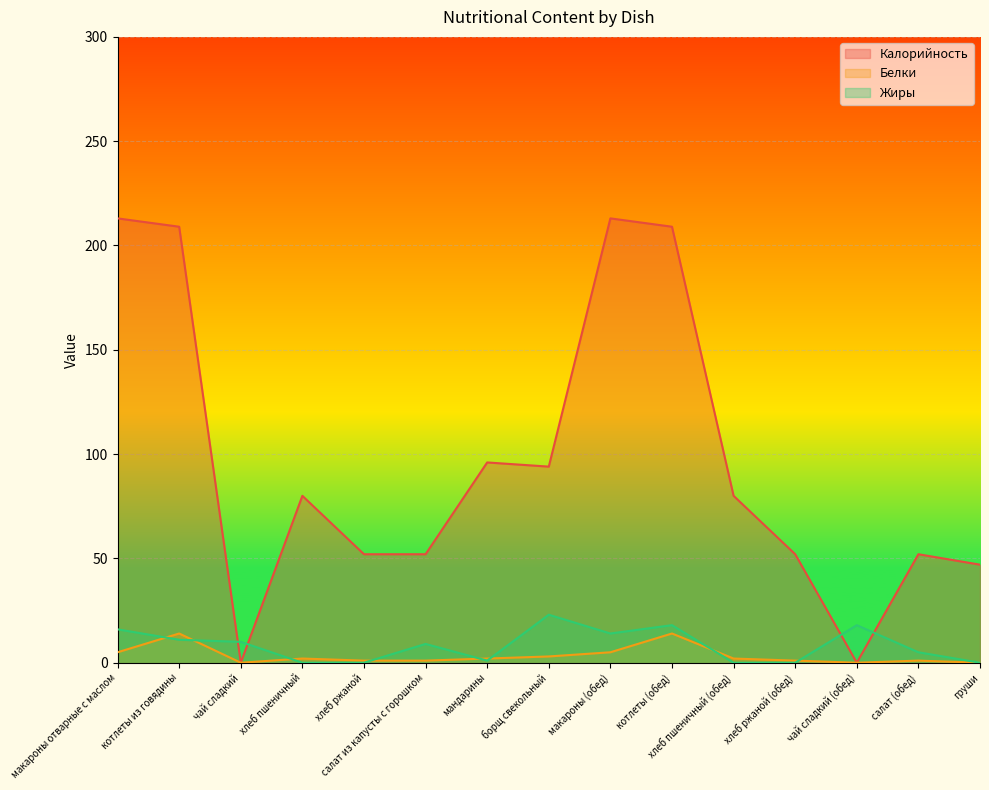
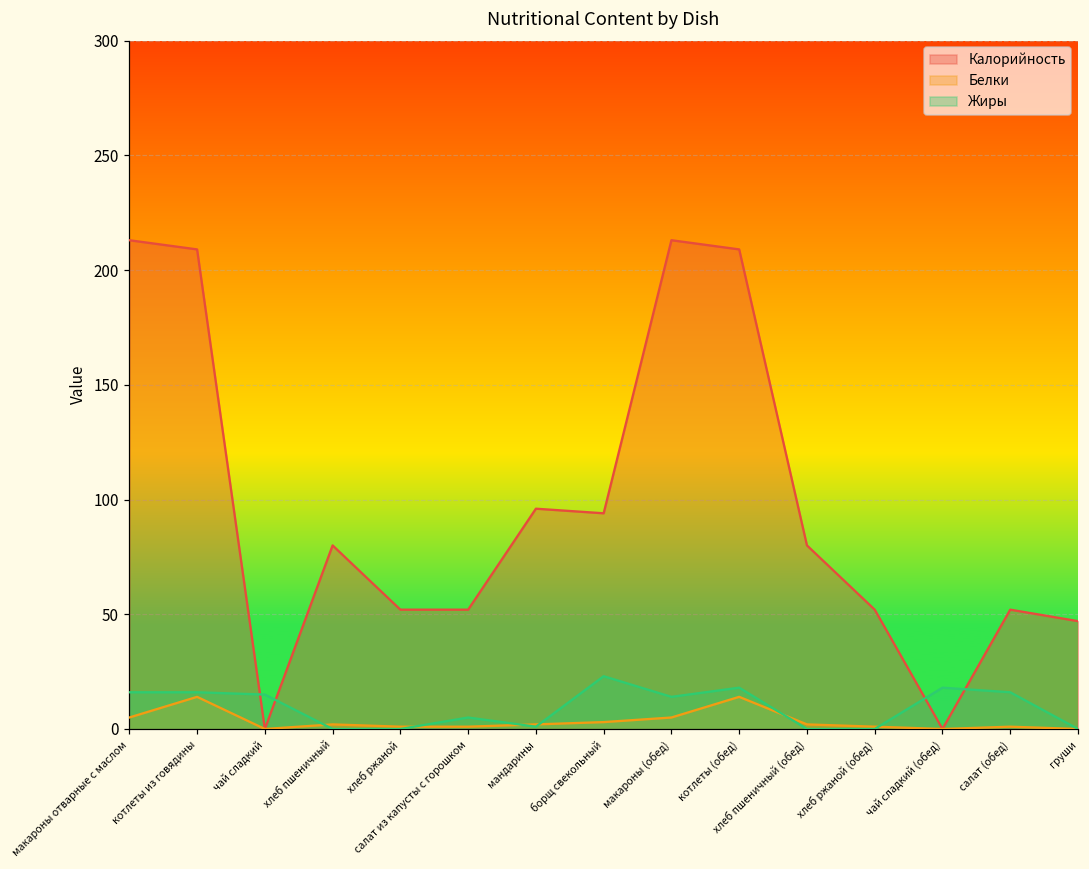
Жиры, котлеты из говядины: 11 -> 16
Жиры, чай сладкий: 10 -> 15
Жиры, салат из капусты с горошком: 9 -> 5
Жиры, салат (обед): 5 -> 16
